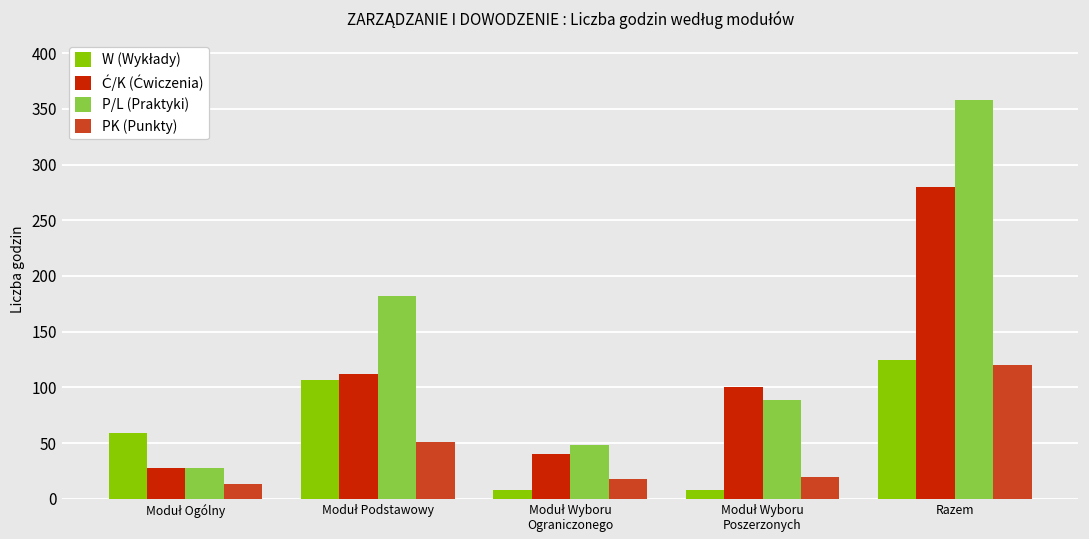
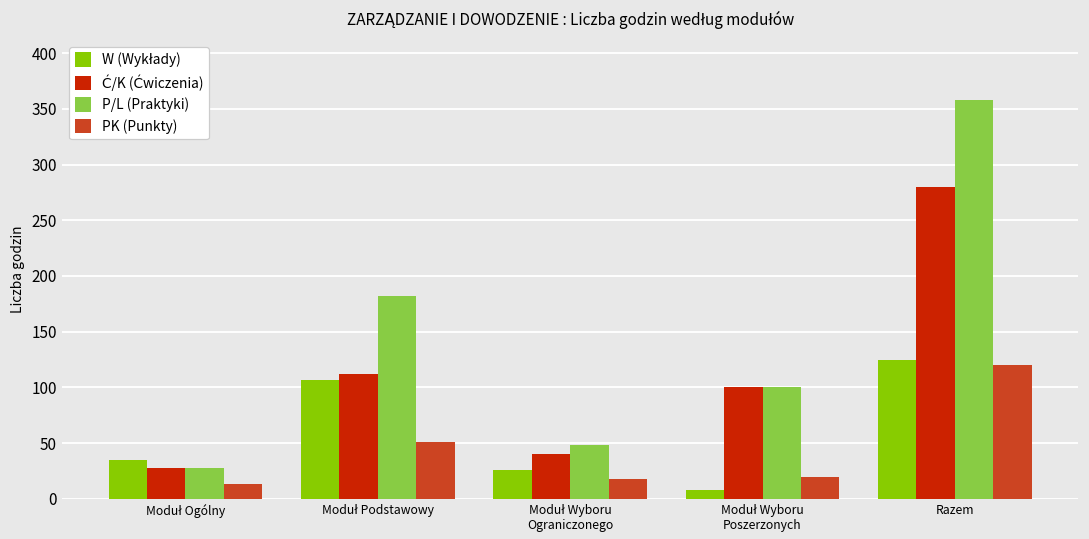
W (Wykłady), Moduł Ogólny: 59 -> 35
W (Wykłady), Moduł Wyboru Ograniczonego: 8 -> 26
P/L (Praktyki), Moduł Wyboru Poszerzonych: 89 -> 100
